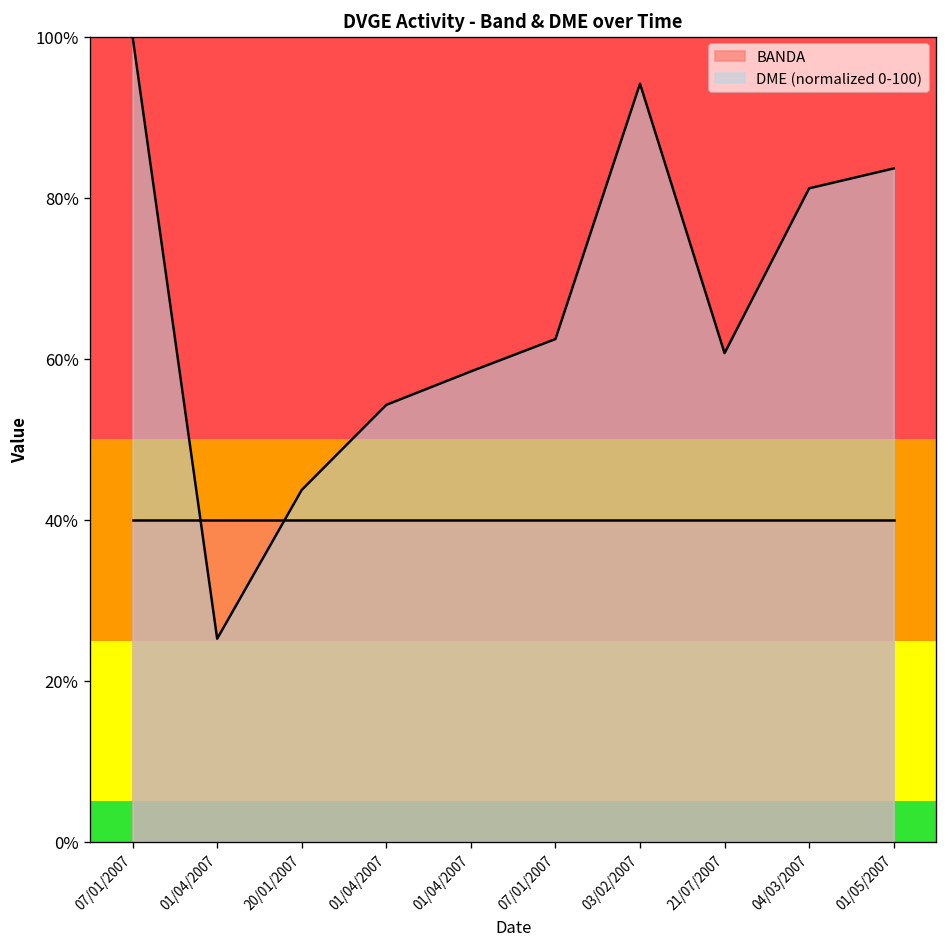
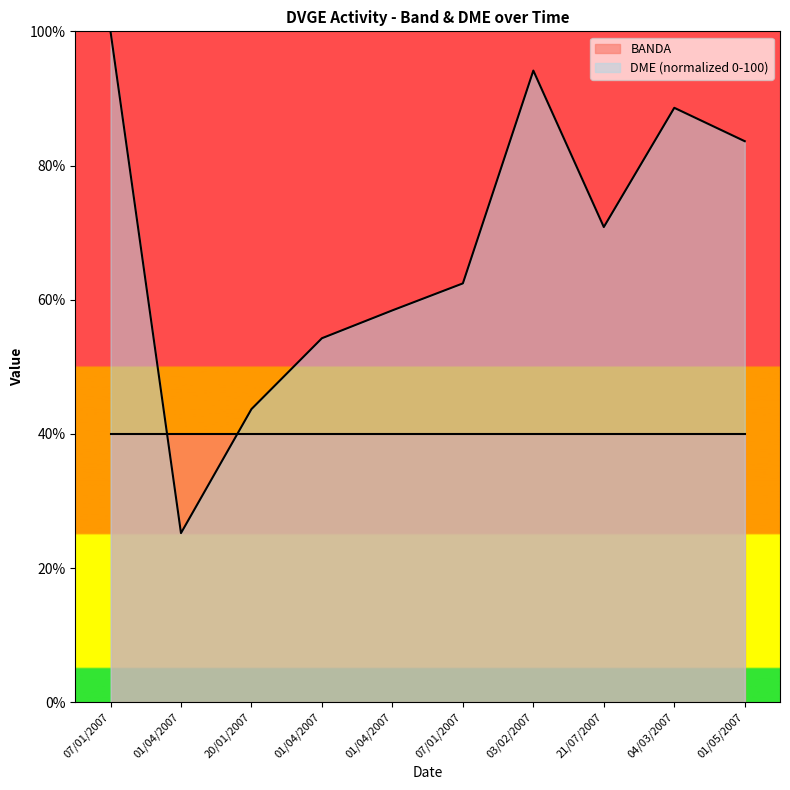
DME (normalized 0-100), 21/07/2007: 61% -> 71%
DME (normalized 0-100), 04/03/2007: 81% -> 89%
